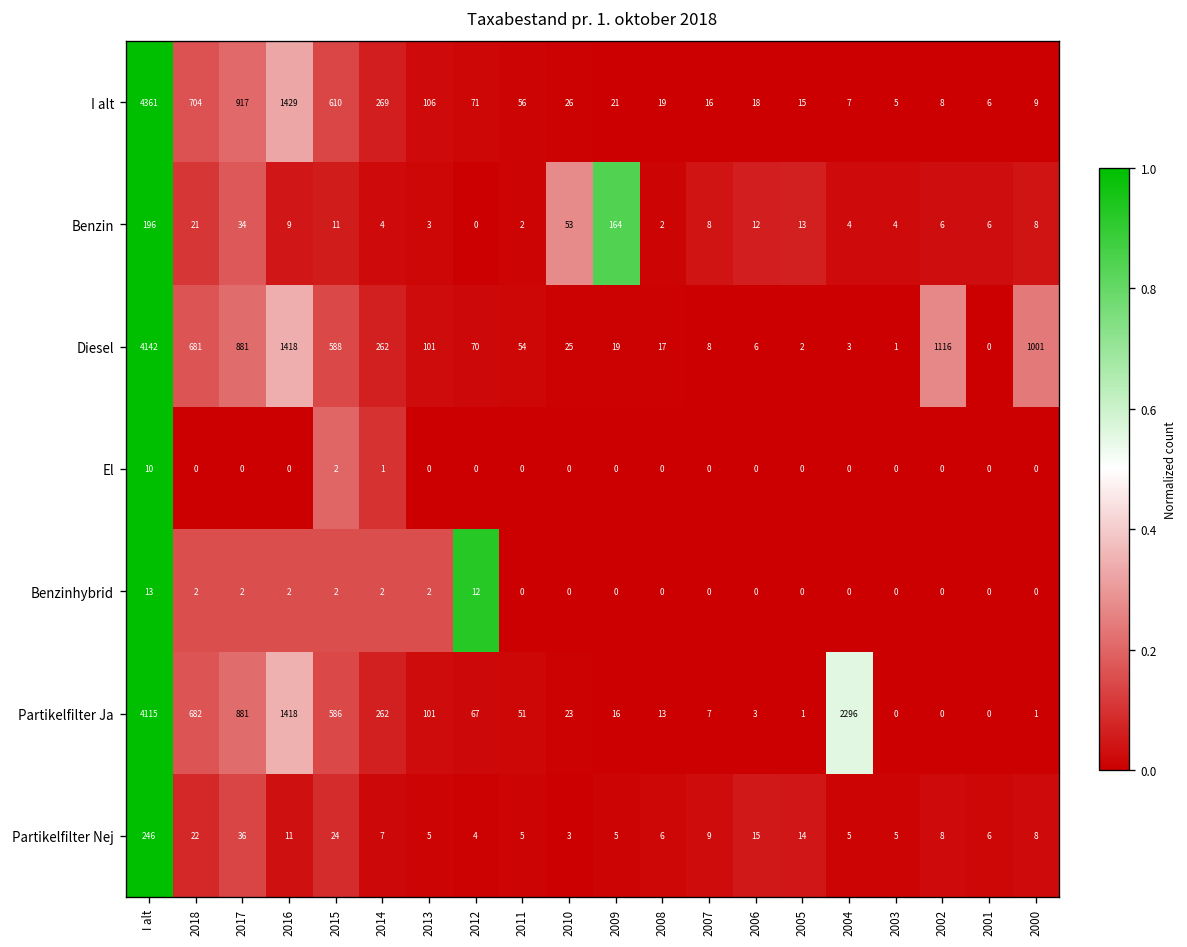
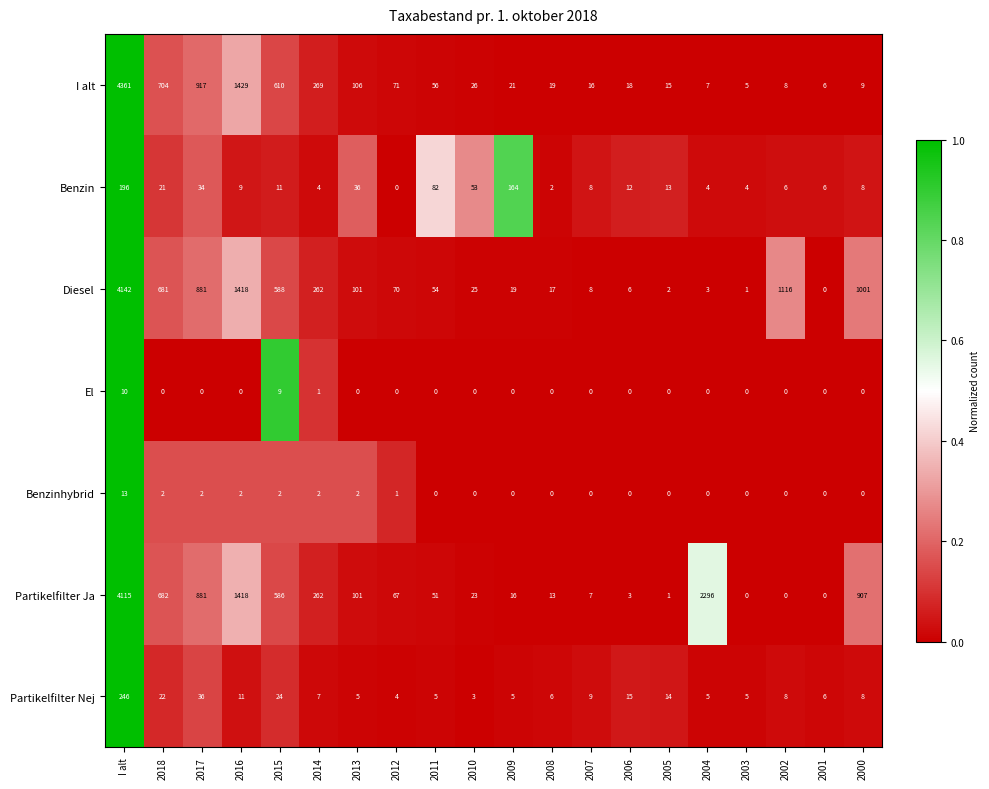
Benzin, 2013: 3 -> 36
Benzin, 2011: 2 -> 82
El, 2015: 2 -> 9
Benzinhybrid, 2012: 12 -> 1
Partikelfilter Ja, 2000: 1 -> 907
